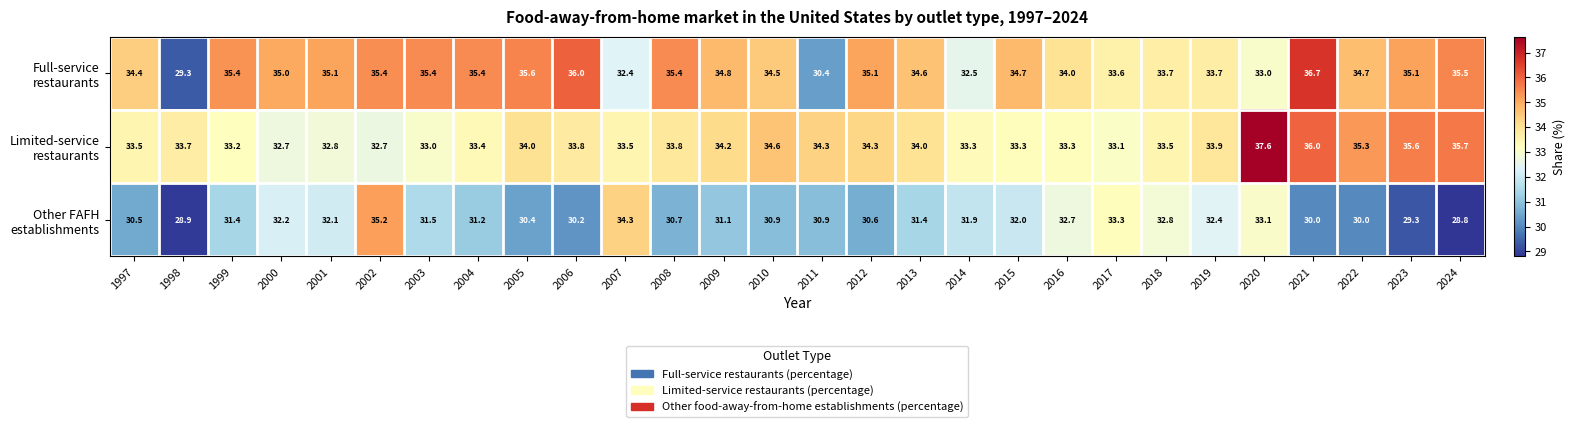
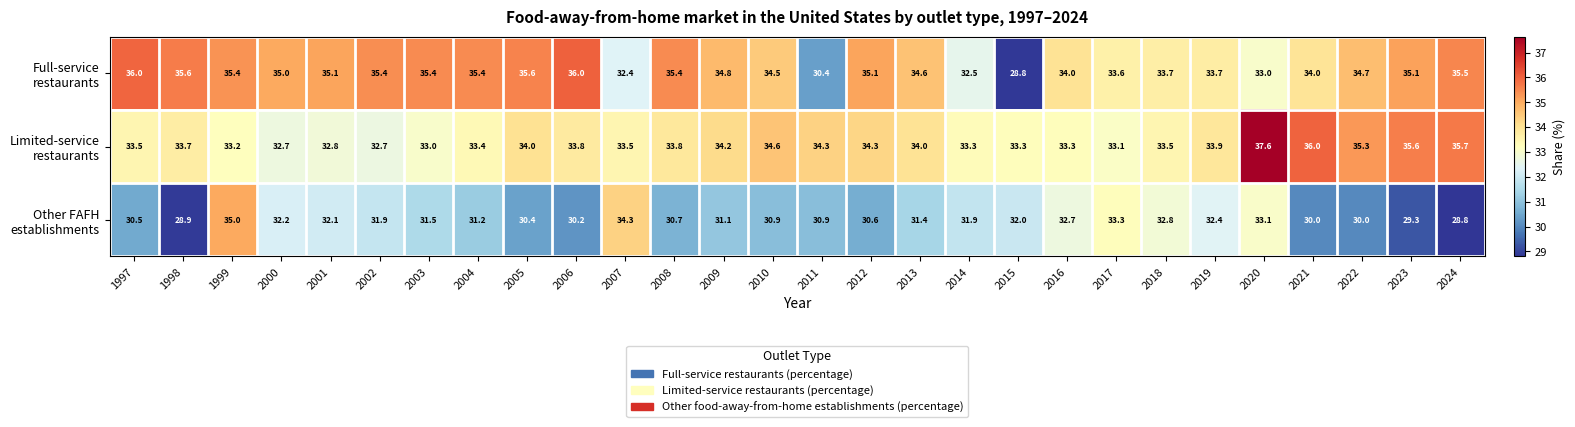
Full-service restaurants, 1997: 34.4 -> 36.0
Full-service restaurants, 1998: 29.3 -> 35.6
Full-service restaurants, 2015: 34.7 -> 28.8
Full-service restaurants, 2021: 36.7 -> 34.0
Other FAFH establishments, 1999: 31.4 -> 35.0
Other FAFH establishments, 2002: 35.2 -> 31.9
